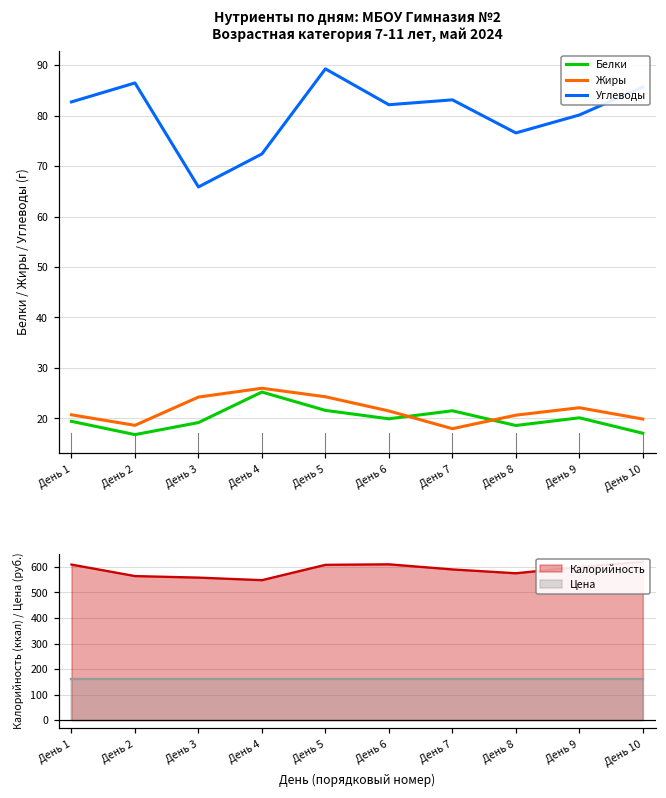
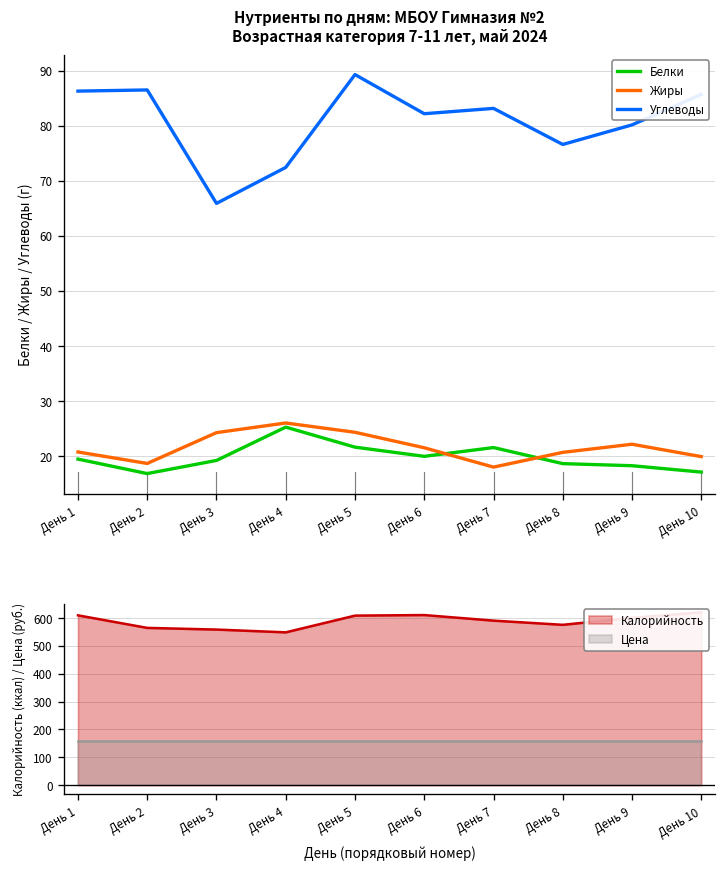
Нутриенты по дням: МБОУ Гимназия №2 Возрастная категория 7-11 лет, май 2024, Углеводы, День 1: 83 -> 86
Нутриенты по дням: МБОУ Гимназия №2 Возрастная категория 7-11 лет, май 2024, Белки, День 9: 20 -> 18
